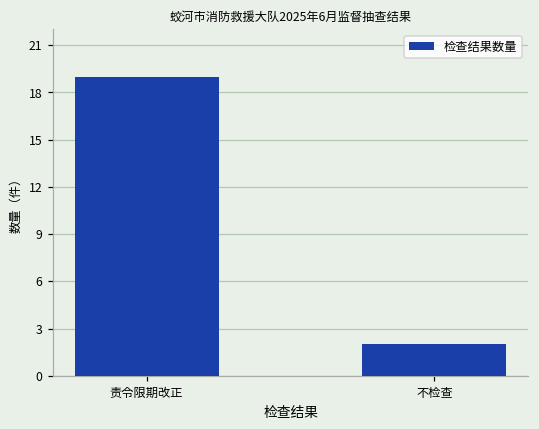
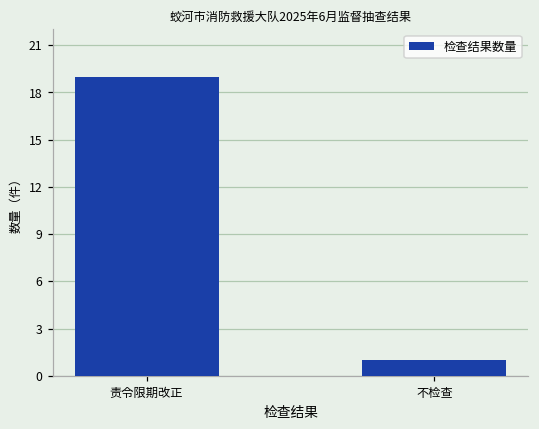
不检查: 2 -> 1
